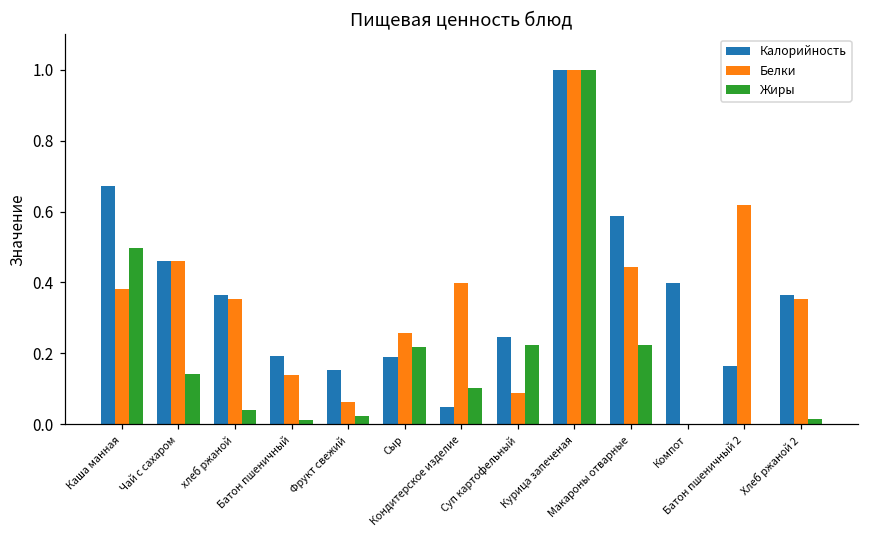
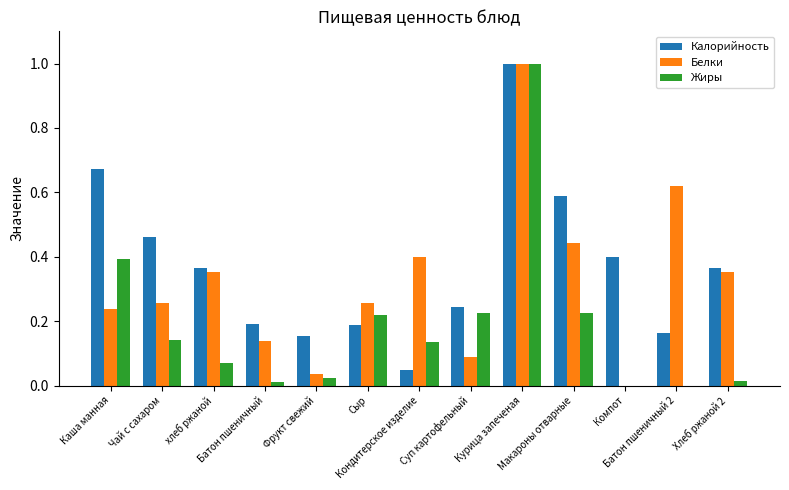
Белки, Каша манная: 0.38 -> 0.24
Жиры, Каша манная: 0.50 -> 0.39
Белки, Чай с сахаром: 0.46 -> 0.26
Жиры, хлеб ржаной: 0.04 -> 0.07
Белки, Фрукт свежий: 0.06 -> 0.04
Жиры, Кондитерское изделие: 0.10 -> 0.13
